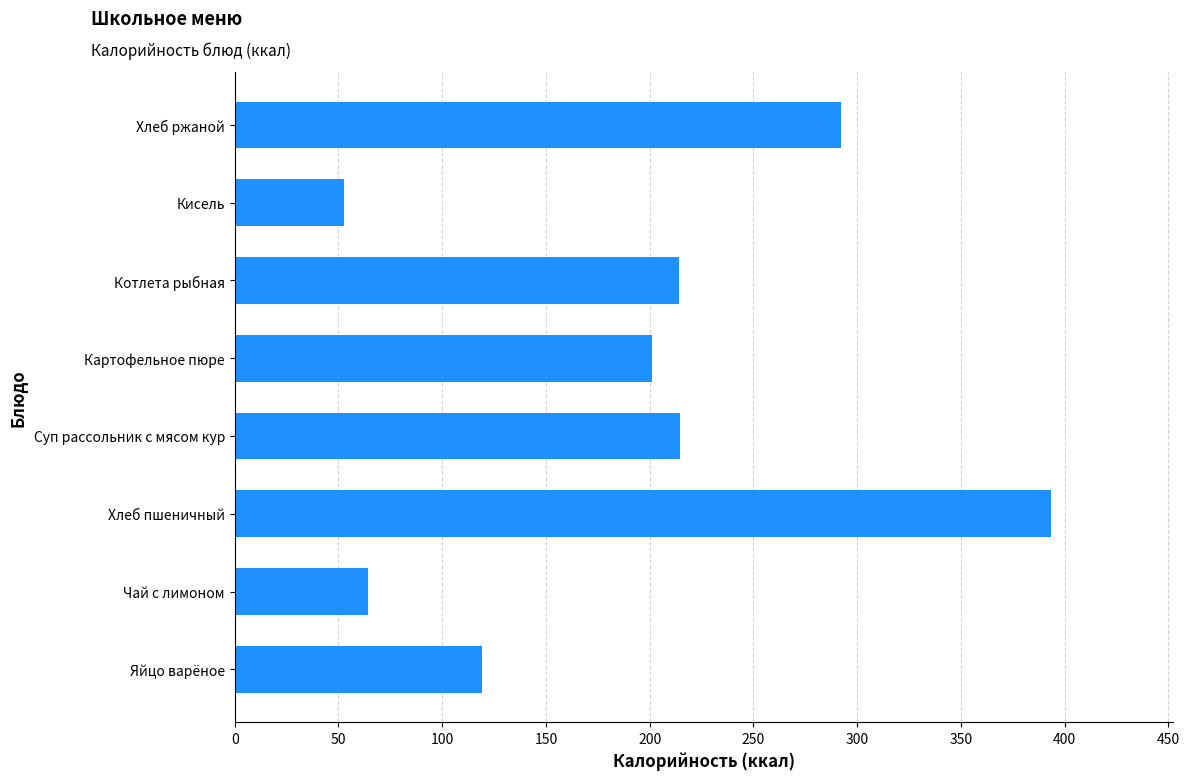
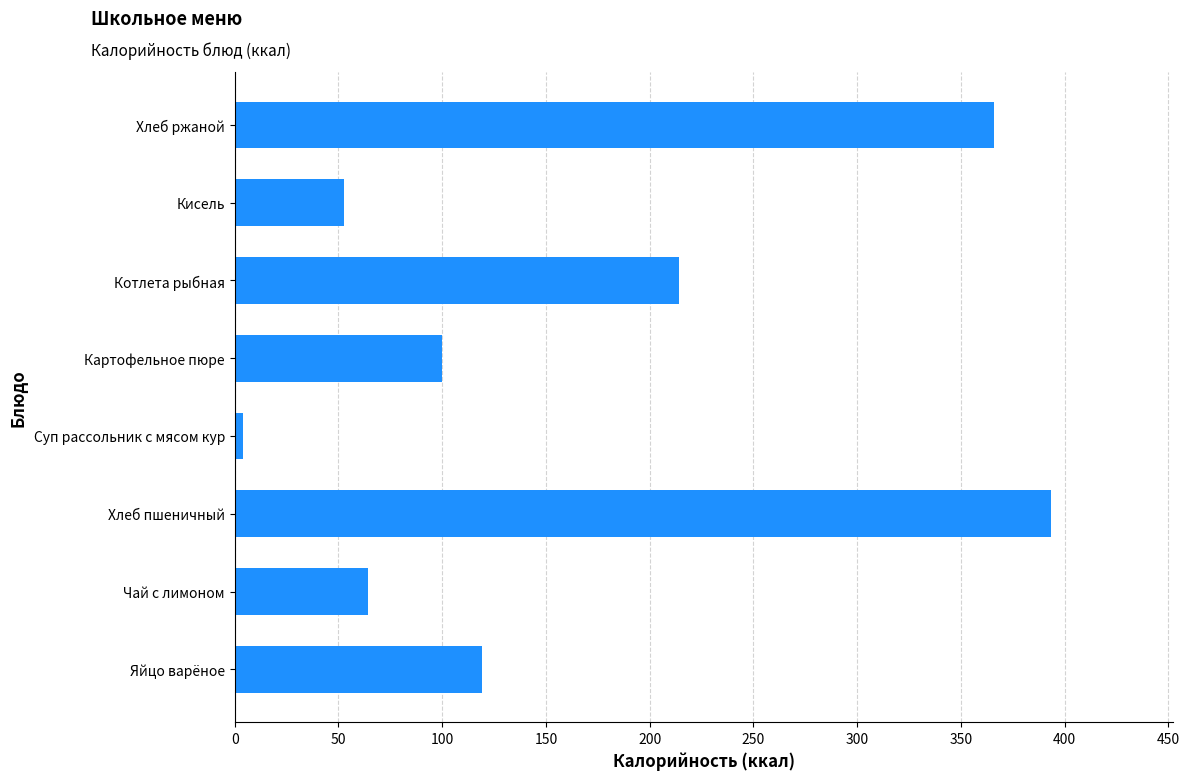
Хлеб ржаной: 292 -> 366
Картофельное пюре: 201 -> 100
Суп рассольник с мясом кур: 214 -> 4
